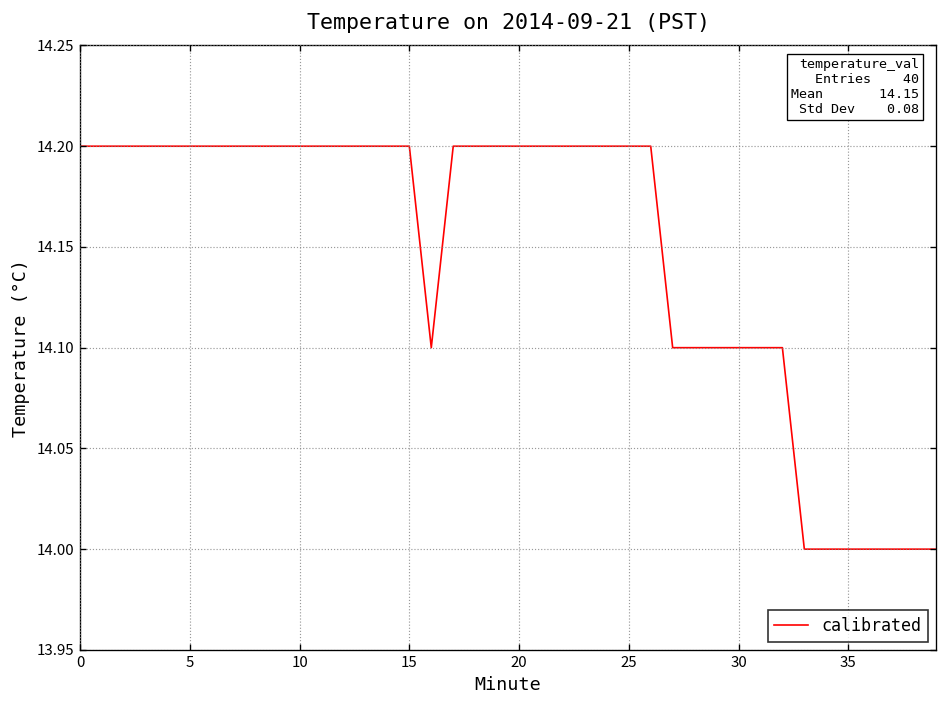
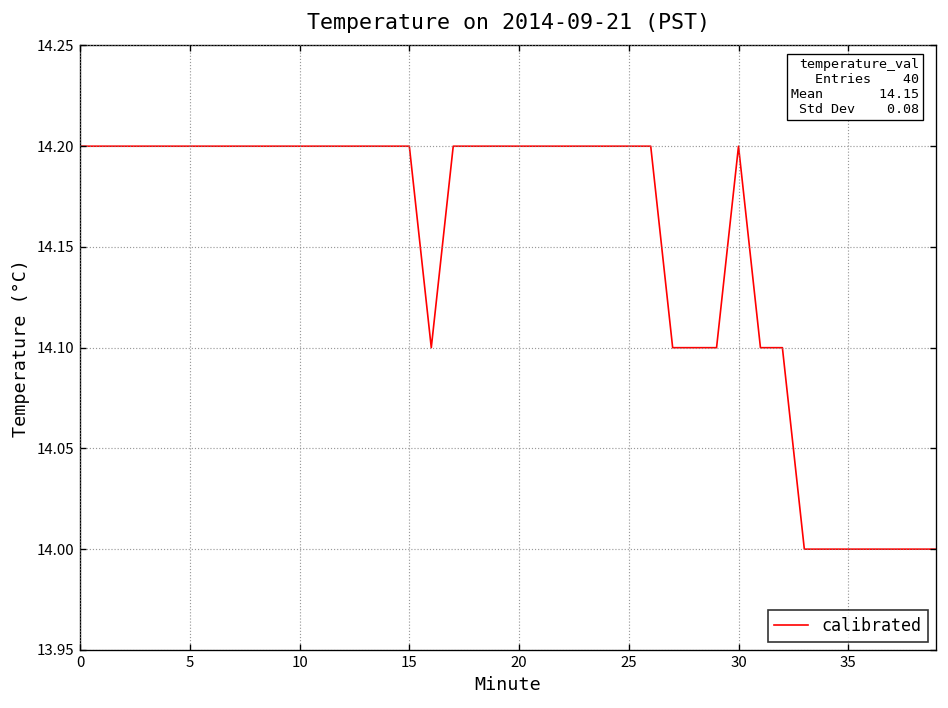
30: 14.1 -> 14.2
